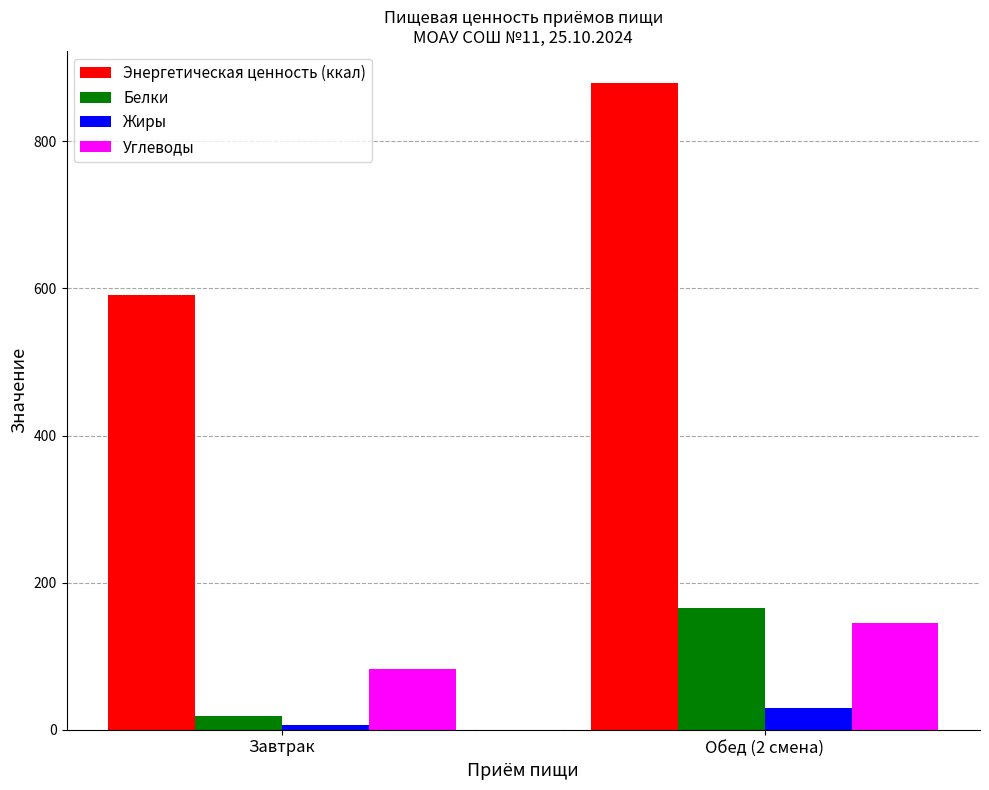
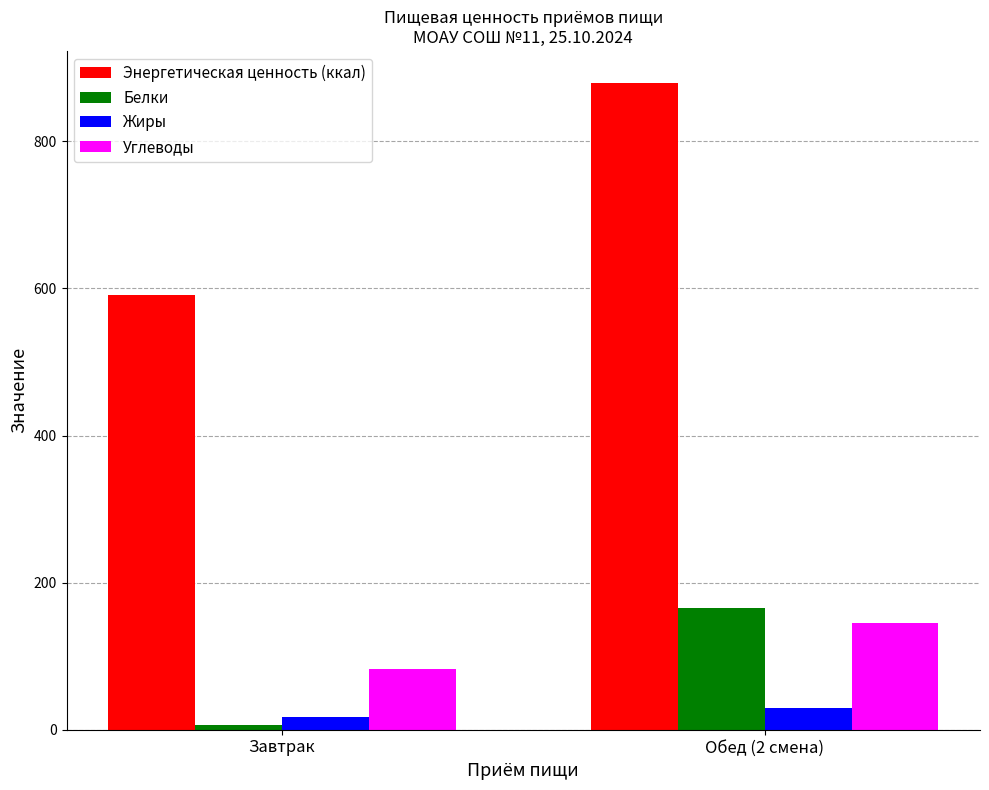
Белки, Завтрак: 20 -> 10
Жиры, Завтрак: 10 -> 20
